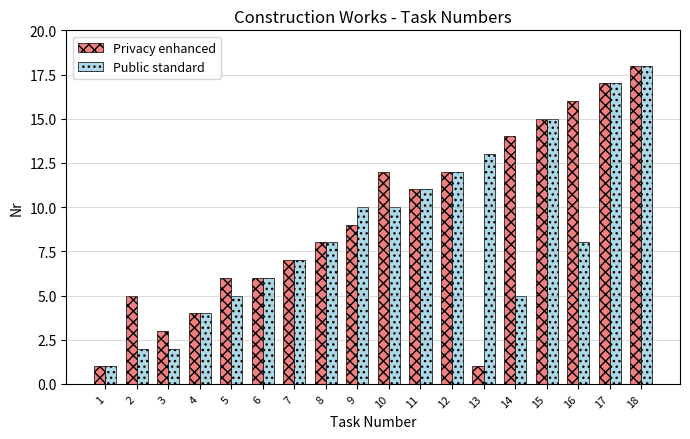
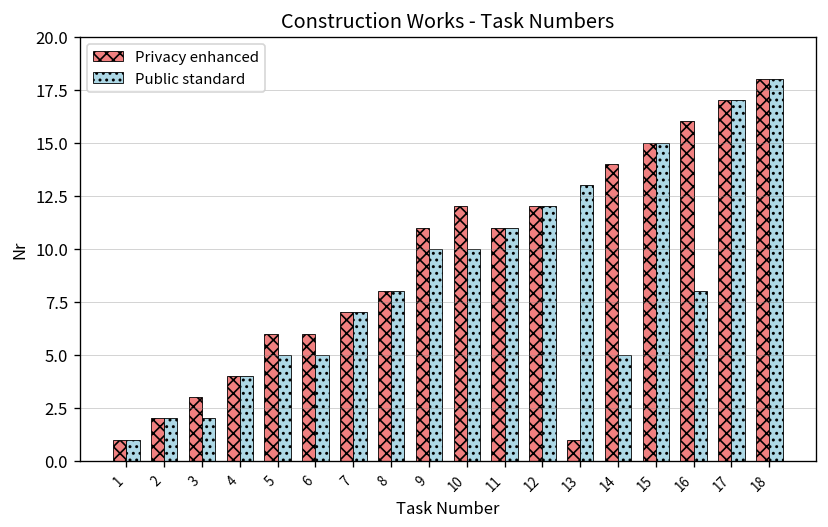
Privacy enhanced, 2: 5 -> 2
Public standard, 6: 6 -> 5
Privacy enhanced, 9: 9 -> 11
